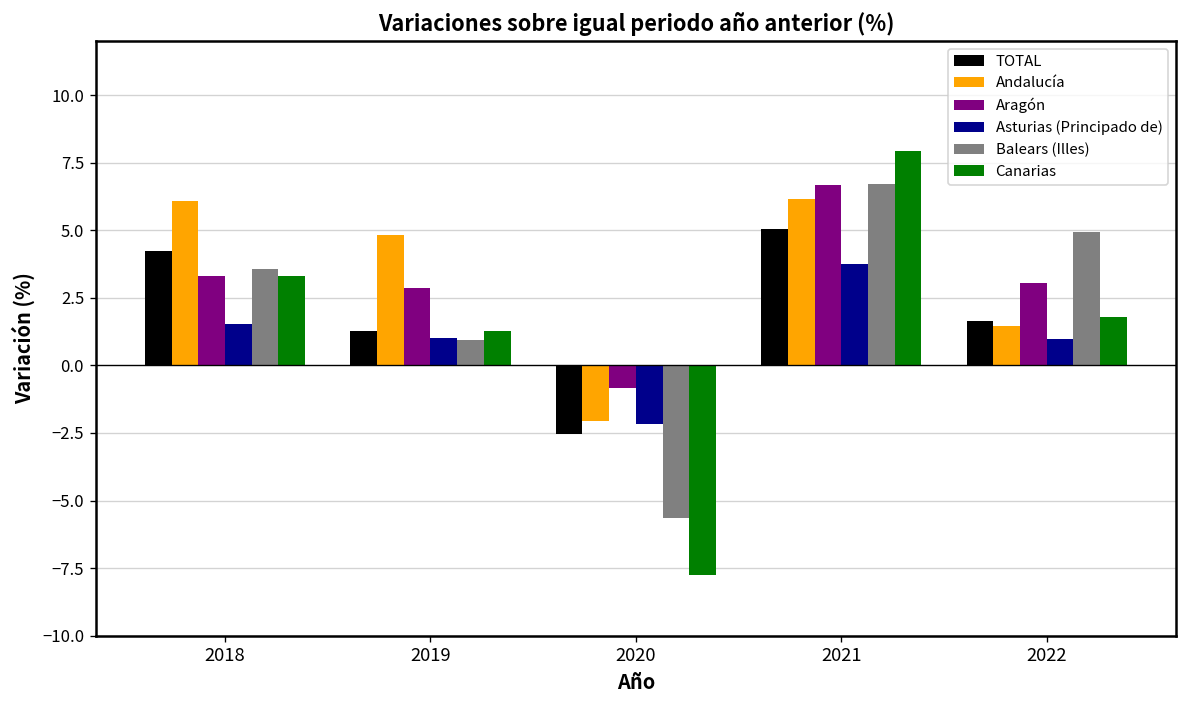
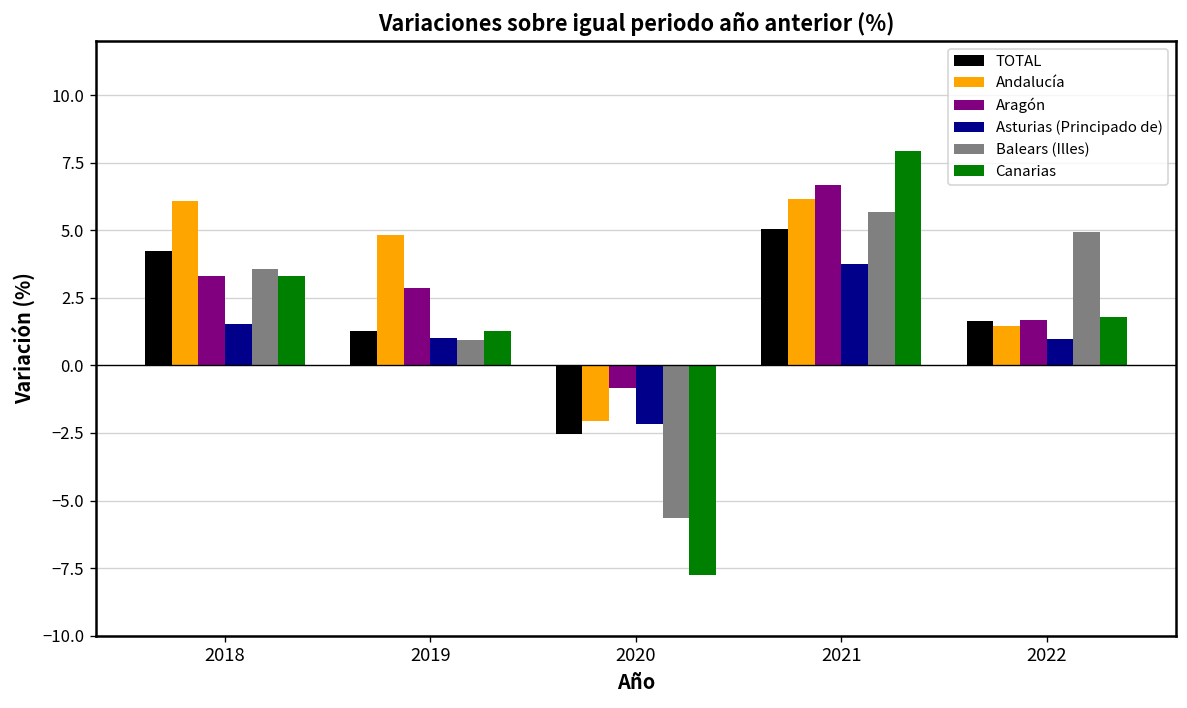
Balears (Illes), 2021: 6.7 -> 5.7
Aragón, 2022: 3.0 -> 1.7
